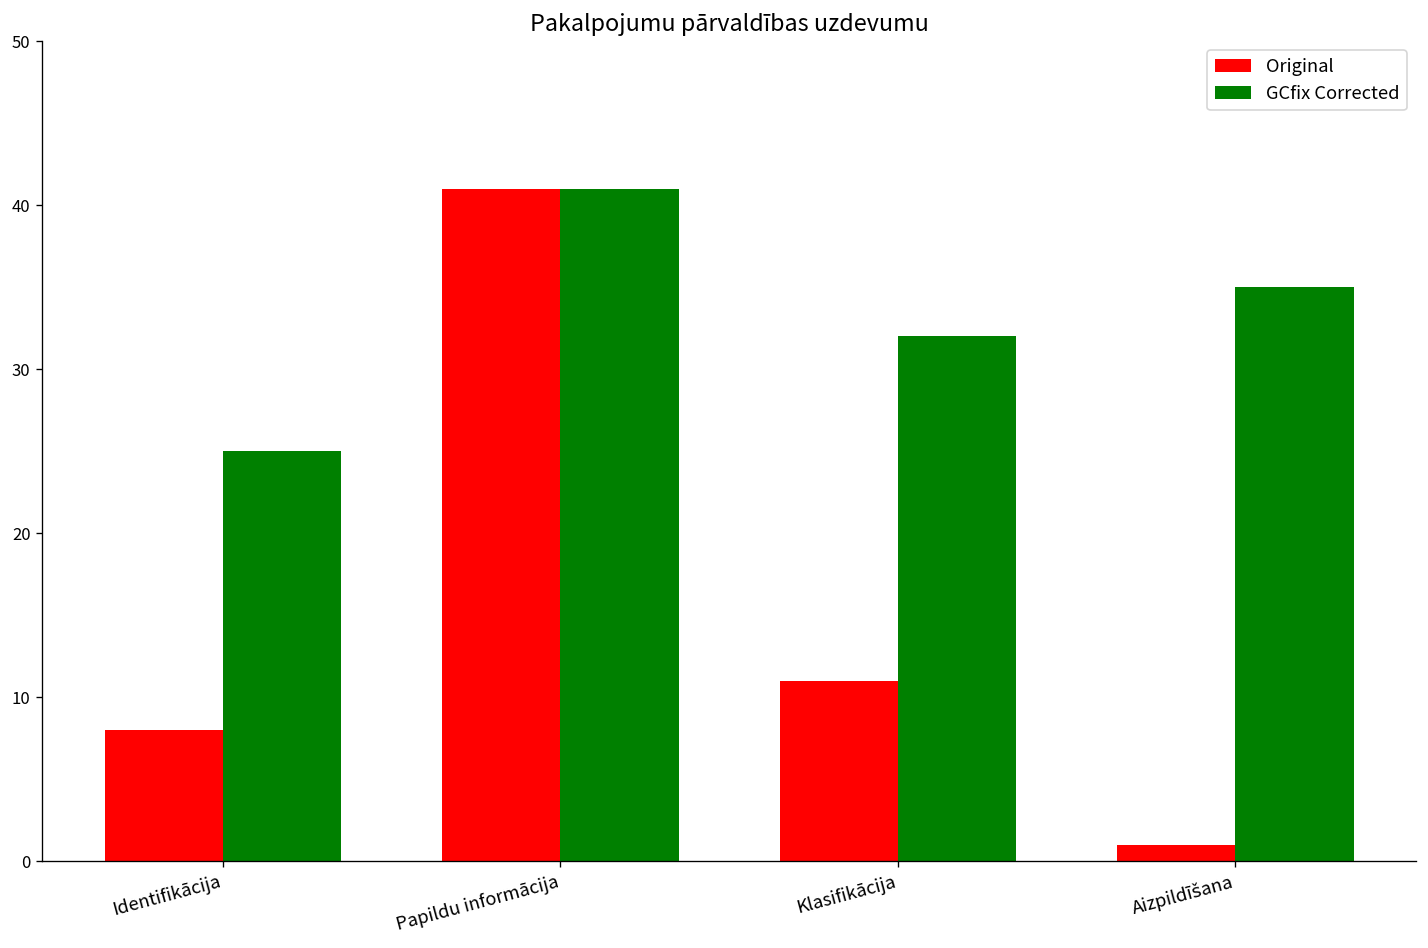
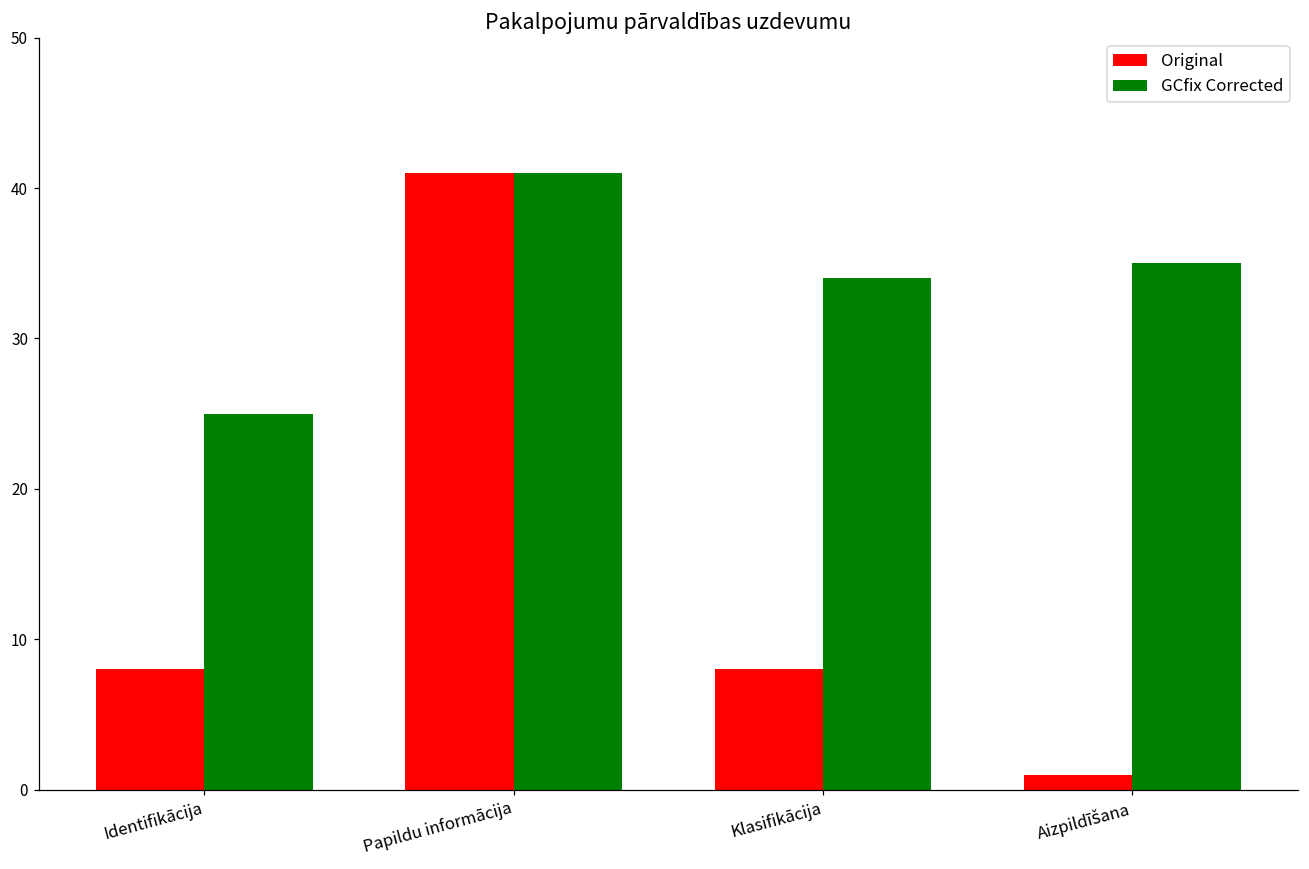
Original, Klasifikācija: 11 -> 8
GCfix Corrected, Klasifikācija: 32 -> 34
